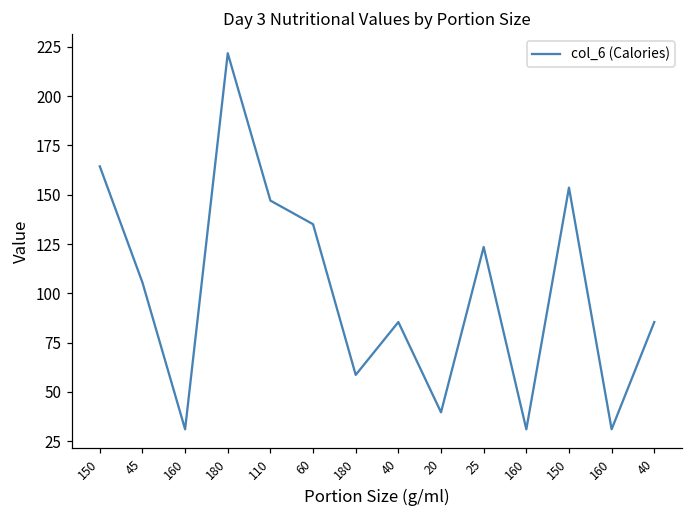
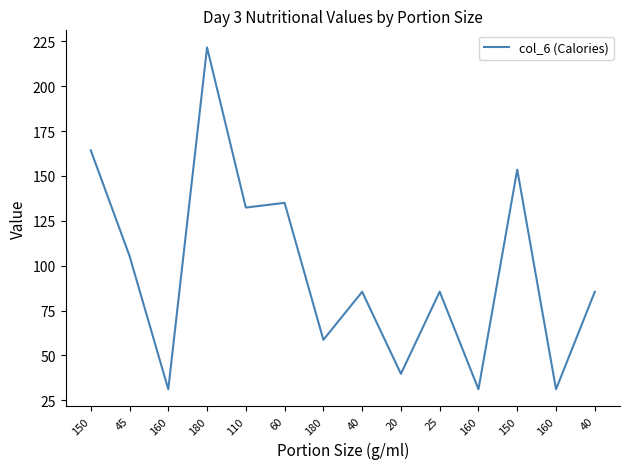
110: 147 -> 132
25: 123 -> 86
